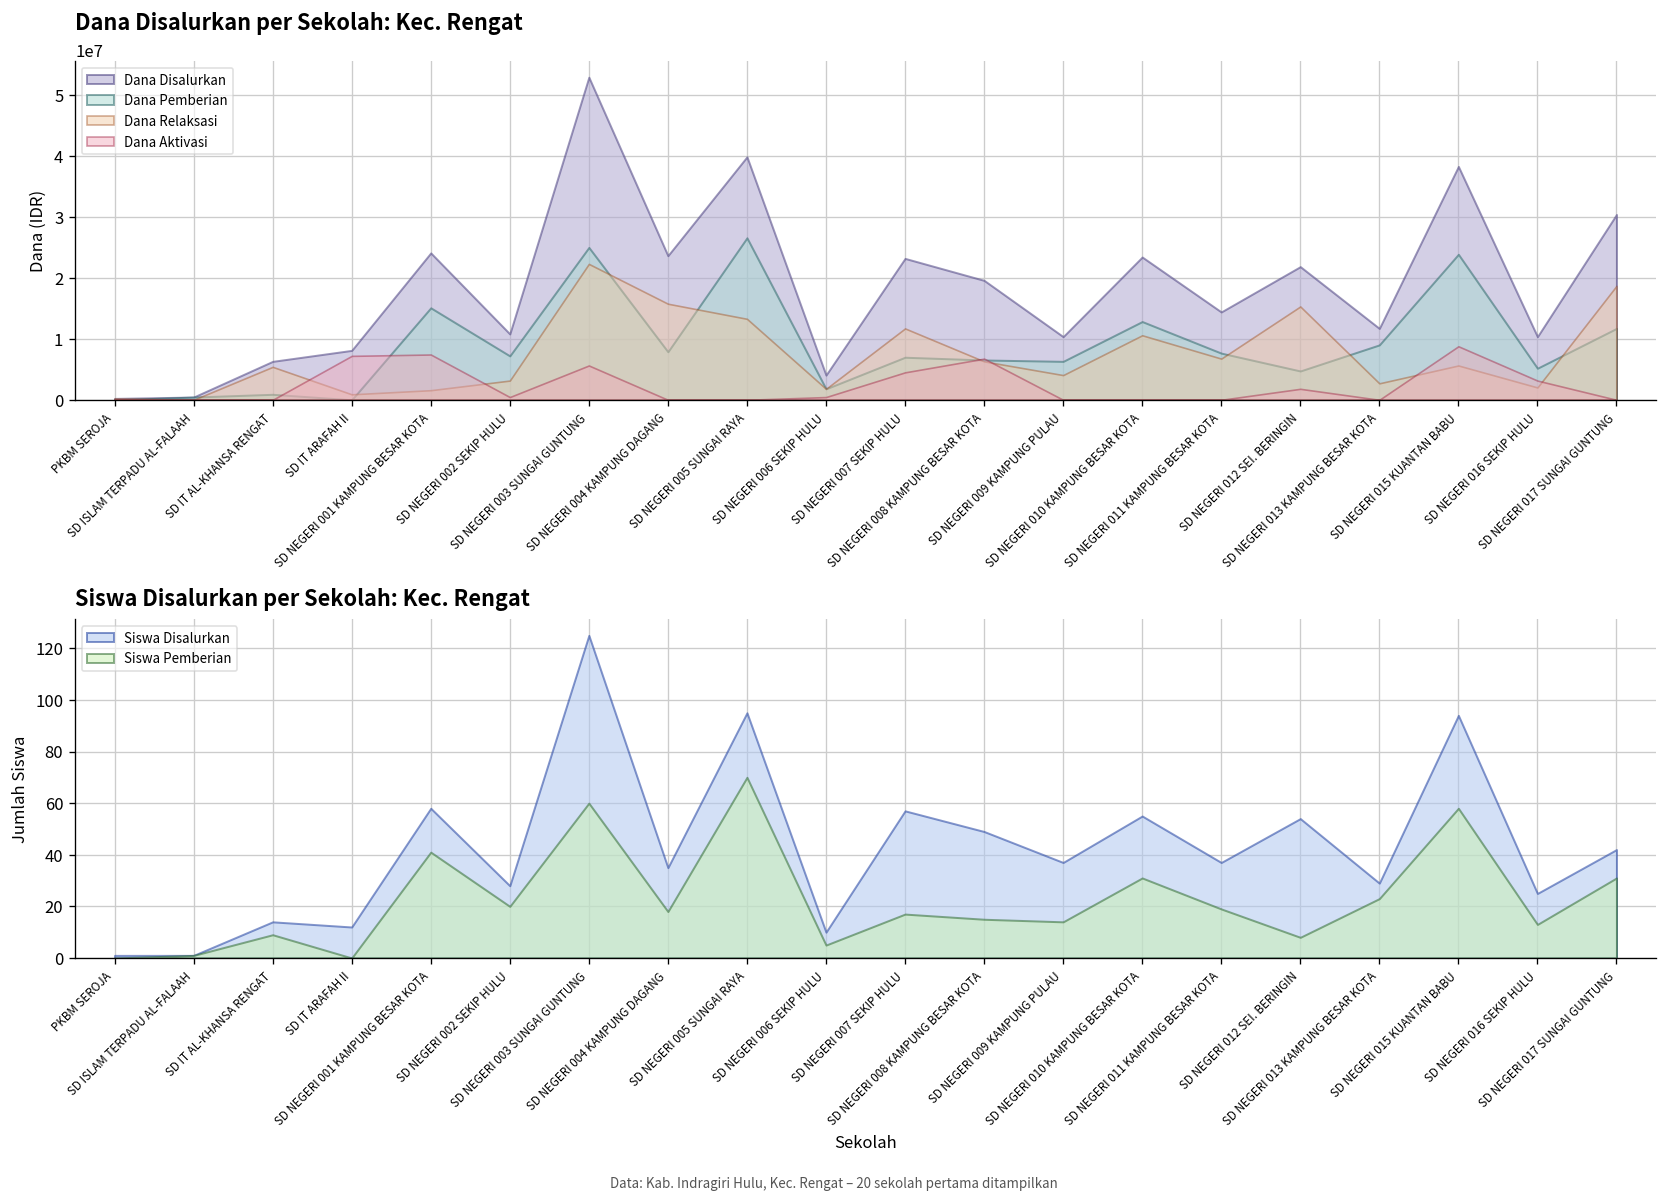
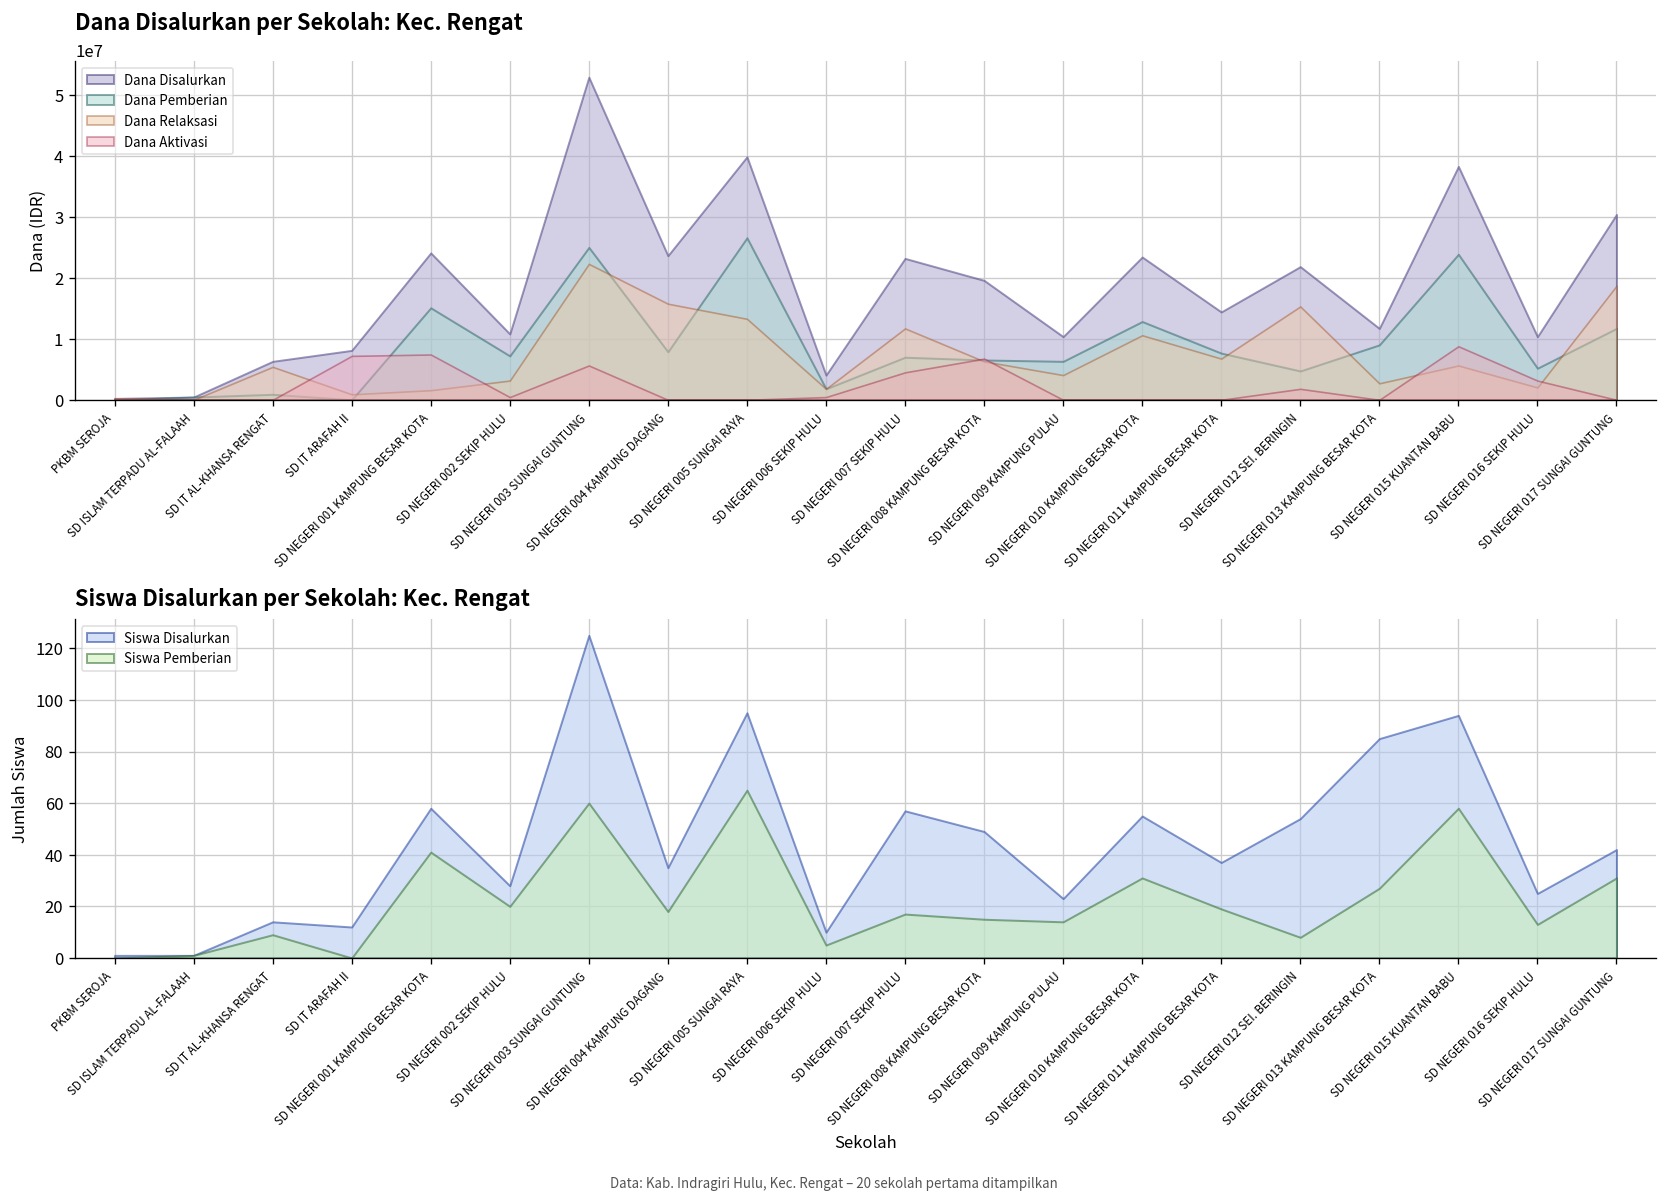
Siswa Disalurkan per Sekolah: Kec. Rengat, Siswa Pemberian, SD NEGERI 005 SUNGAI RAYA: 70 -> 65
Siswa Disalurkan per Sekolah: Kec. Rengat, Siswa Disalurkan, SD NEGERI 009 KAMPUNG PULAU: 37 -> 23
Siswa Disalurkan per Sekolah: Kec. Rengat, Siswa Disalurkan, SD NEGERI 013 KAMPUNG BESAR KOTA: 29 -> 85
Siswa Disalurkan per Sekolah: Kec. Rengat, Siswa Pemberian, SD NEGERI 013 KAMPUNG BESAR KOTA: 23 -> 27
